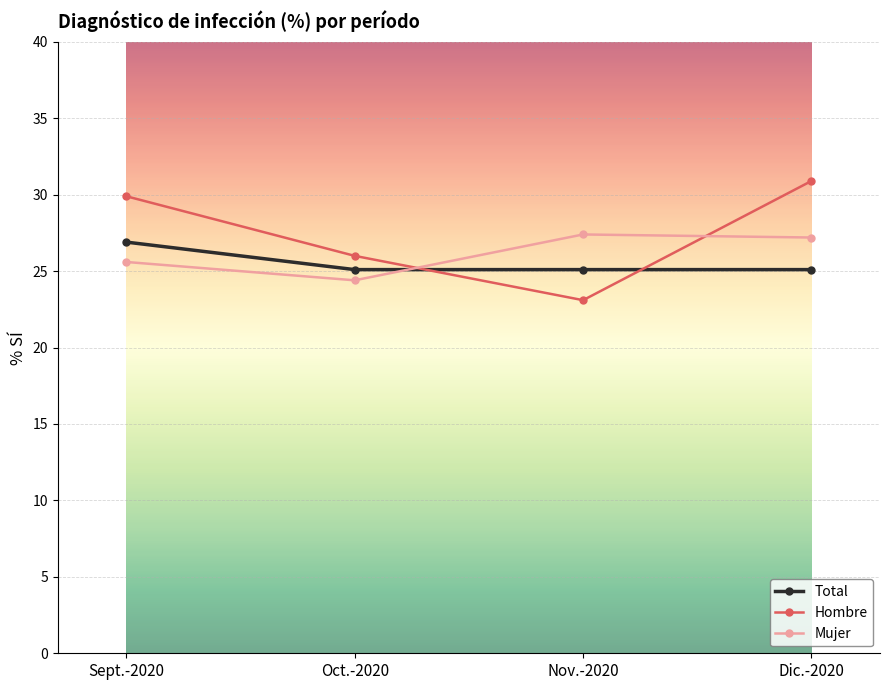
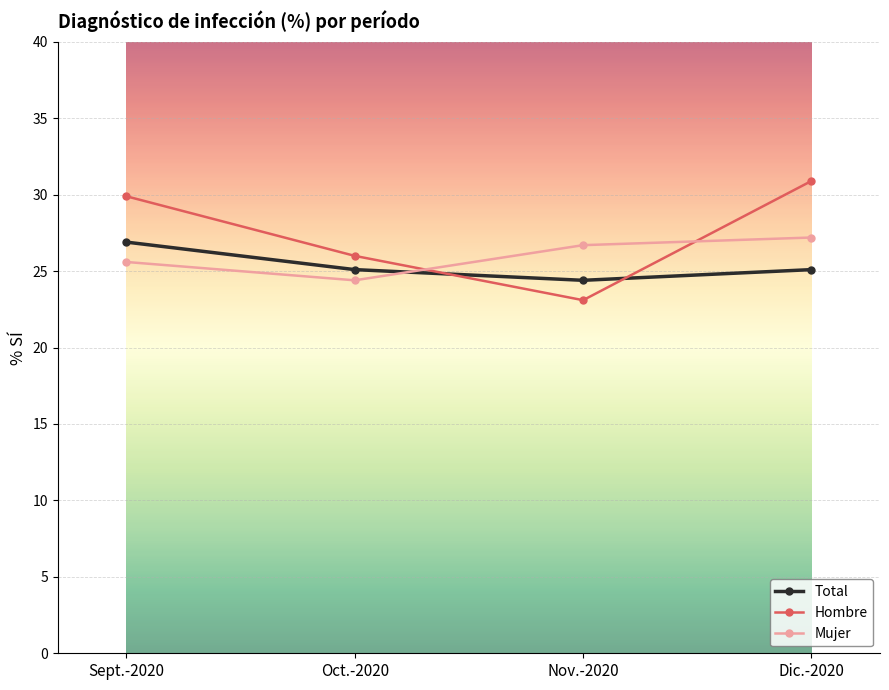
Total, Nov.-2020: 25.1 -> 24.4
Mujer, Nov.-2020: 27.4 -> 26.7
